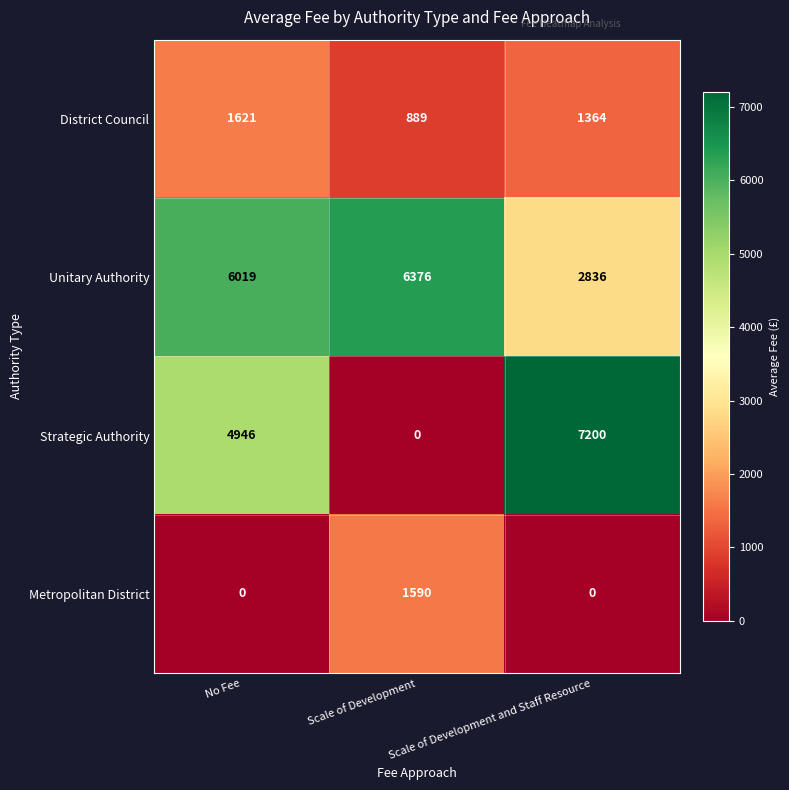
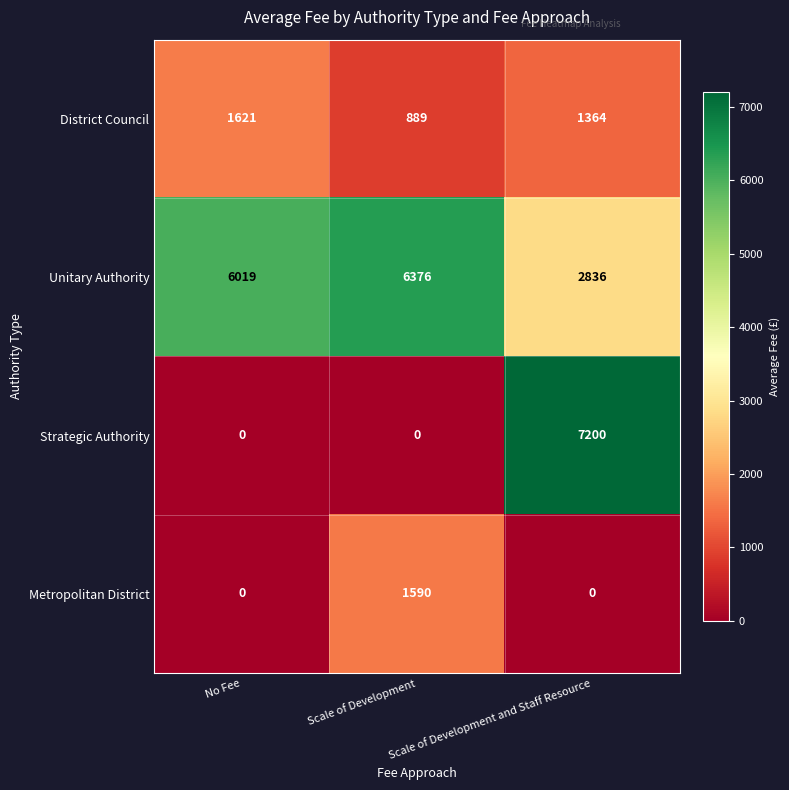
Strategic Authority, No Fee: 4946 -> 0
